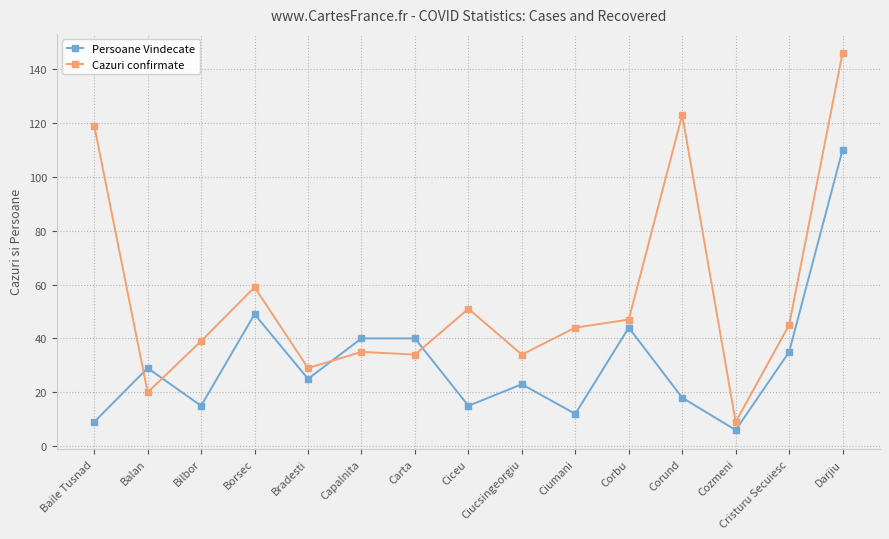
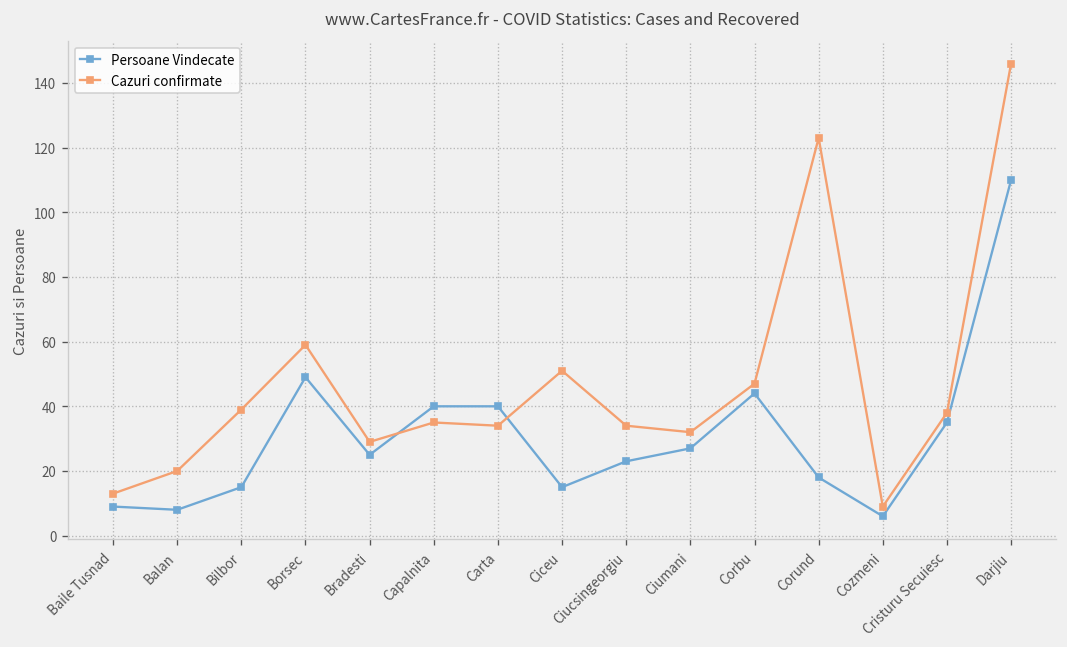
Cazuri confirmate, Baile Tusnad: 119 -> 13
Persoane Vindecate, Balan: 29 -> 8
Persoane Vindecate, Ciumani: 12 -> 27
Cazuri confirmate, Ciumani: 44 -> 32
Cazuri confirmate, Cristuru Secuiesc: 45 -> 38
